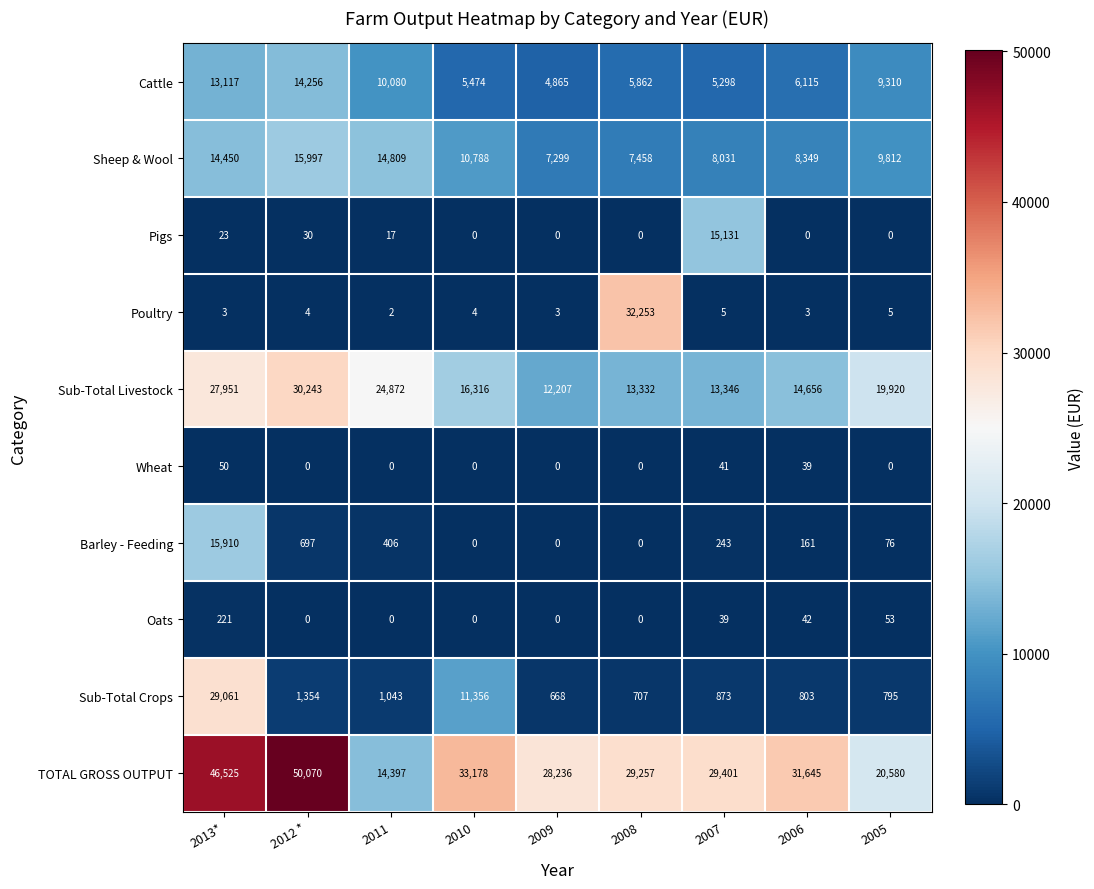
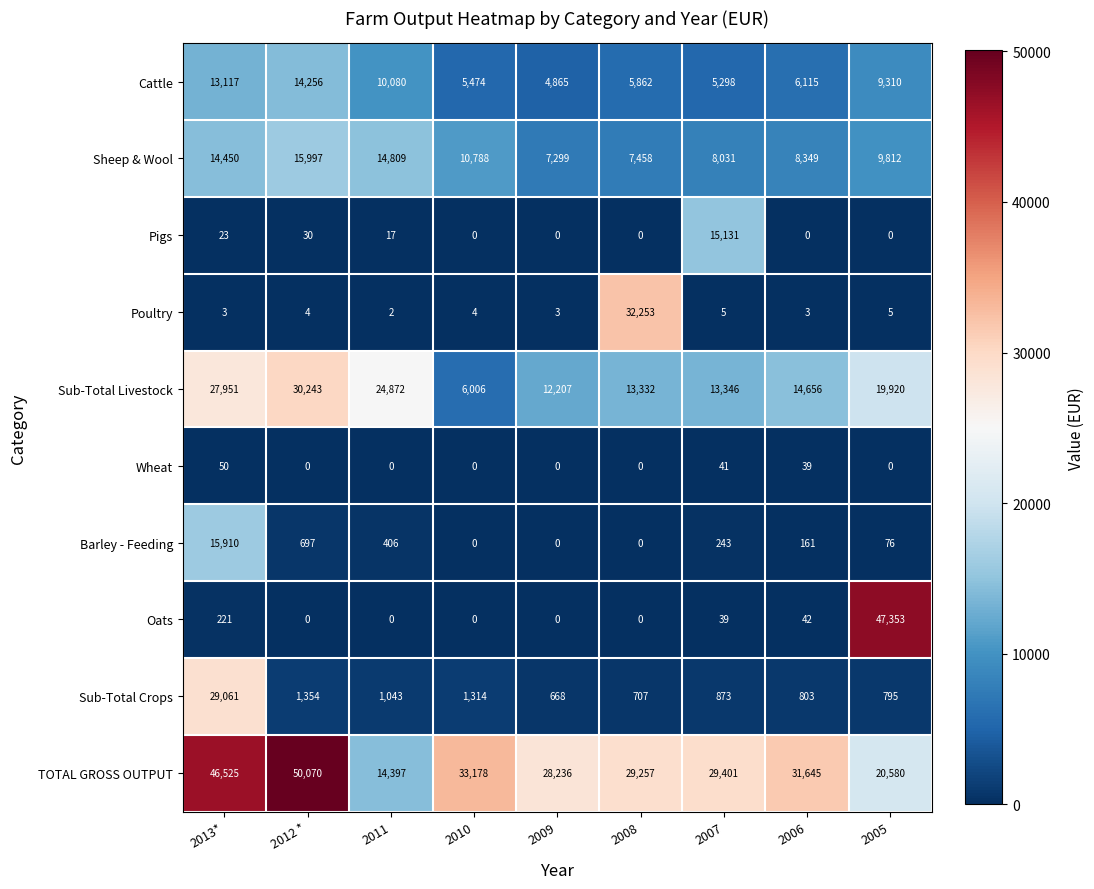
Sub-Total Livestock, 2010: 16,316 -> 6,006
Oats, 2005: 53 -> 47,353
Sub-Total Crops, 2010: 11,356 -> 1,314
